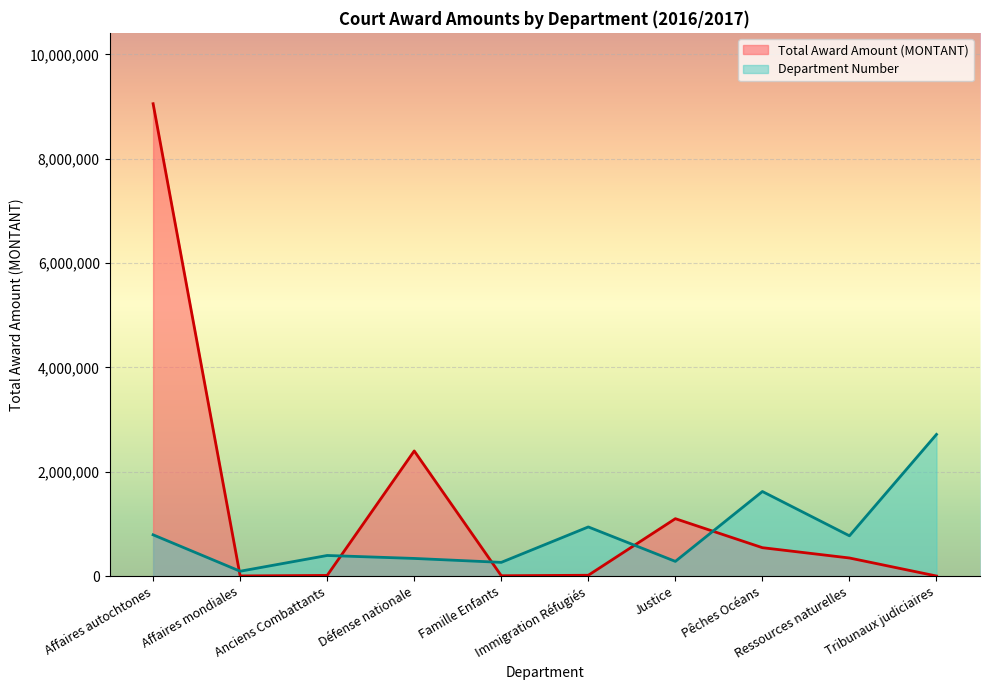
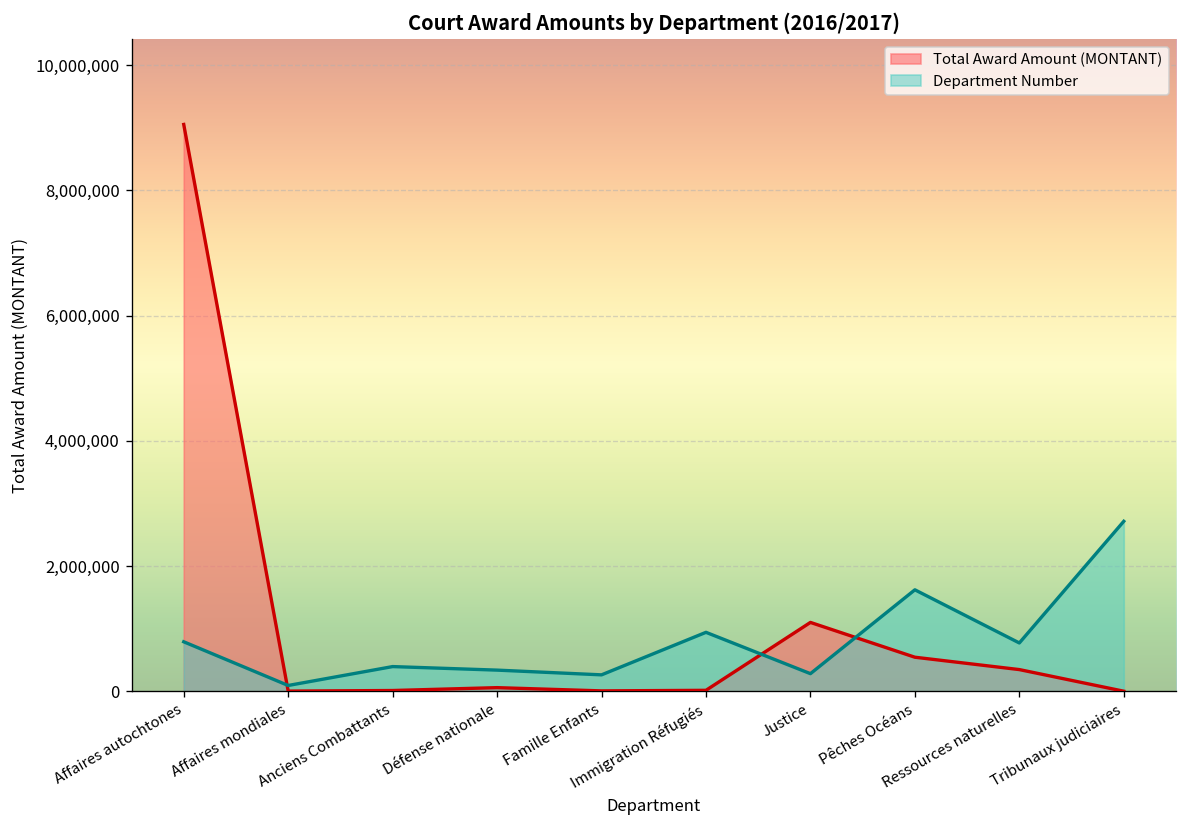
Total Award Amount (MONTANT), Défense nationale: 2,400,000 -> 100,000
